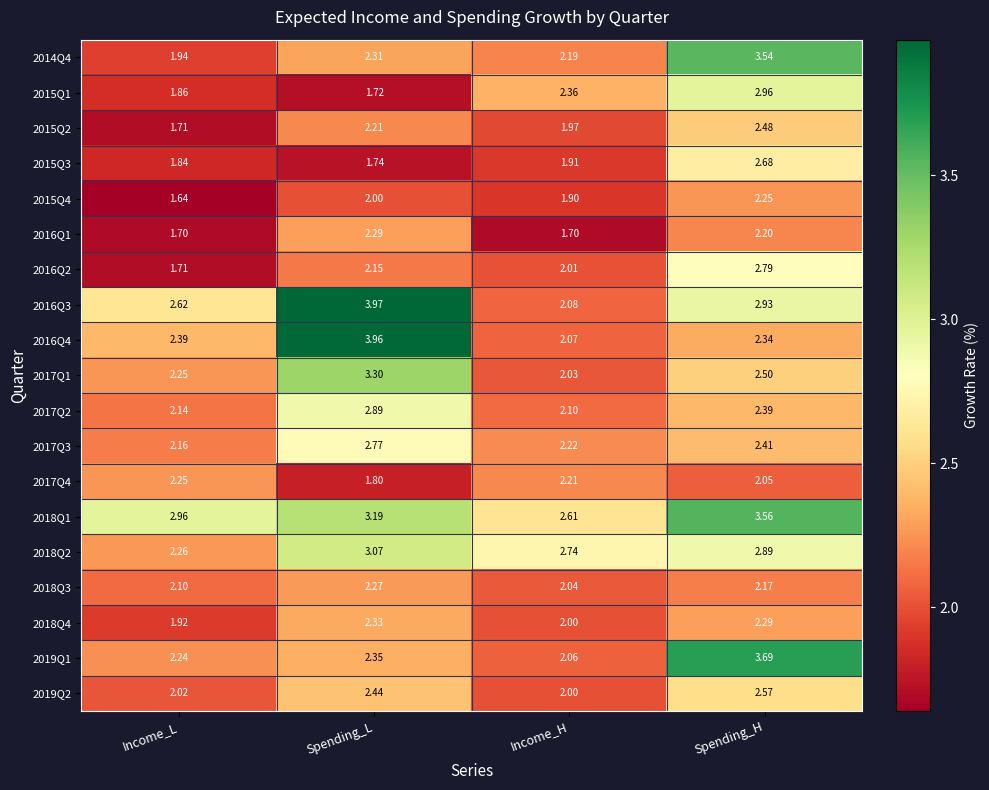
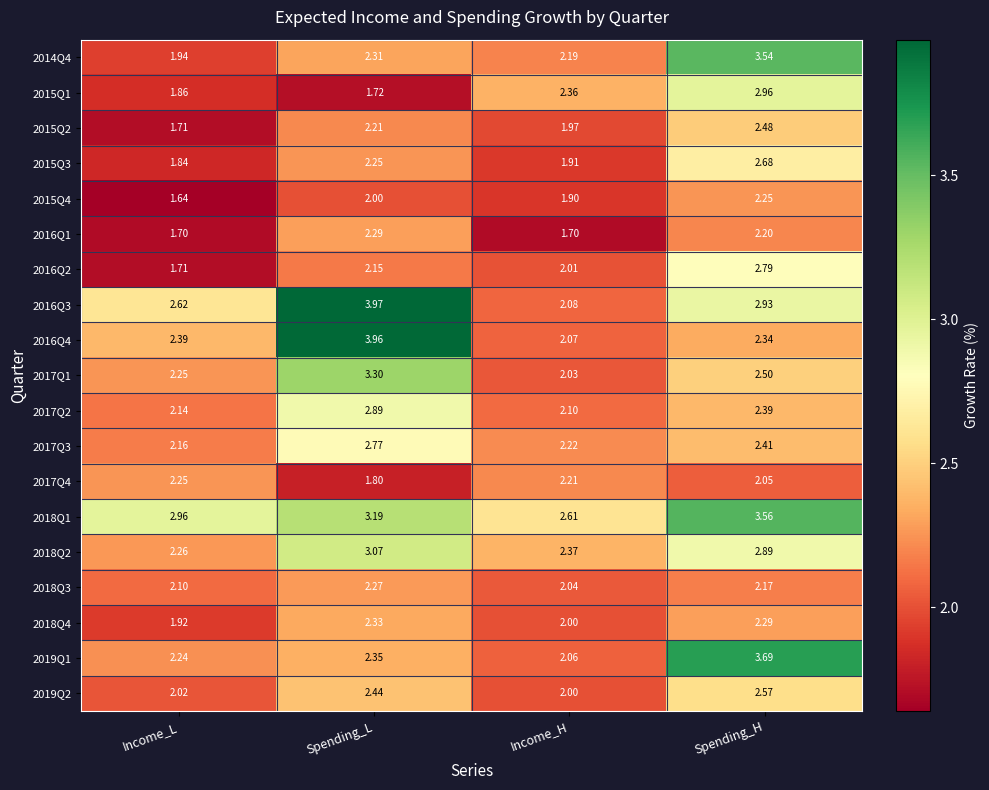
2015Q3, Spending_L: 1.74 -> 2.25
2018Q2, Income_H: 2.74 -> 2.37
